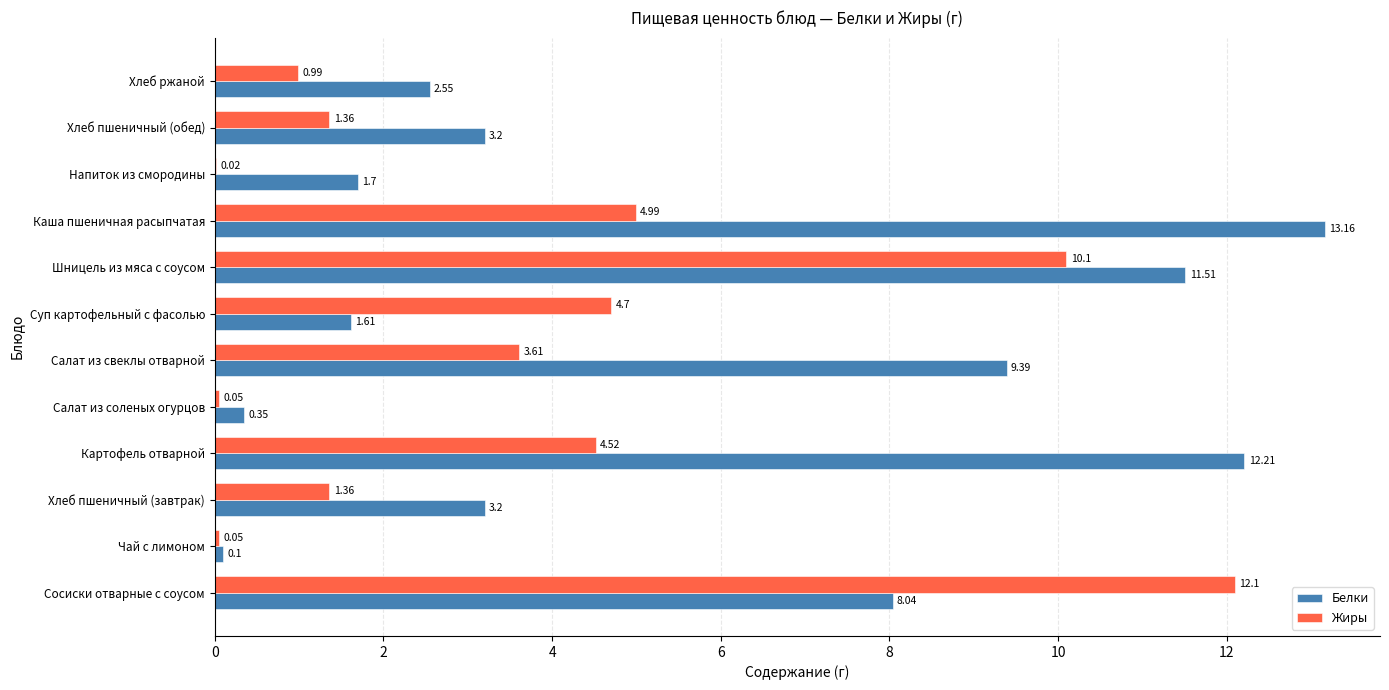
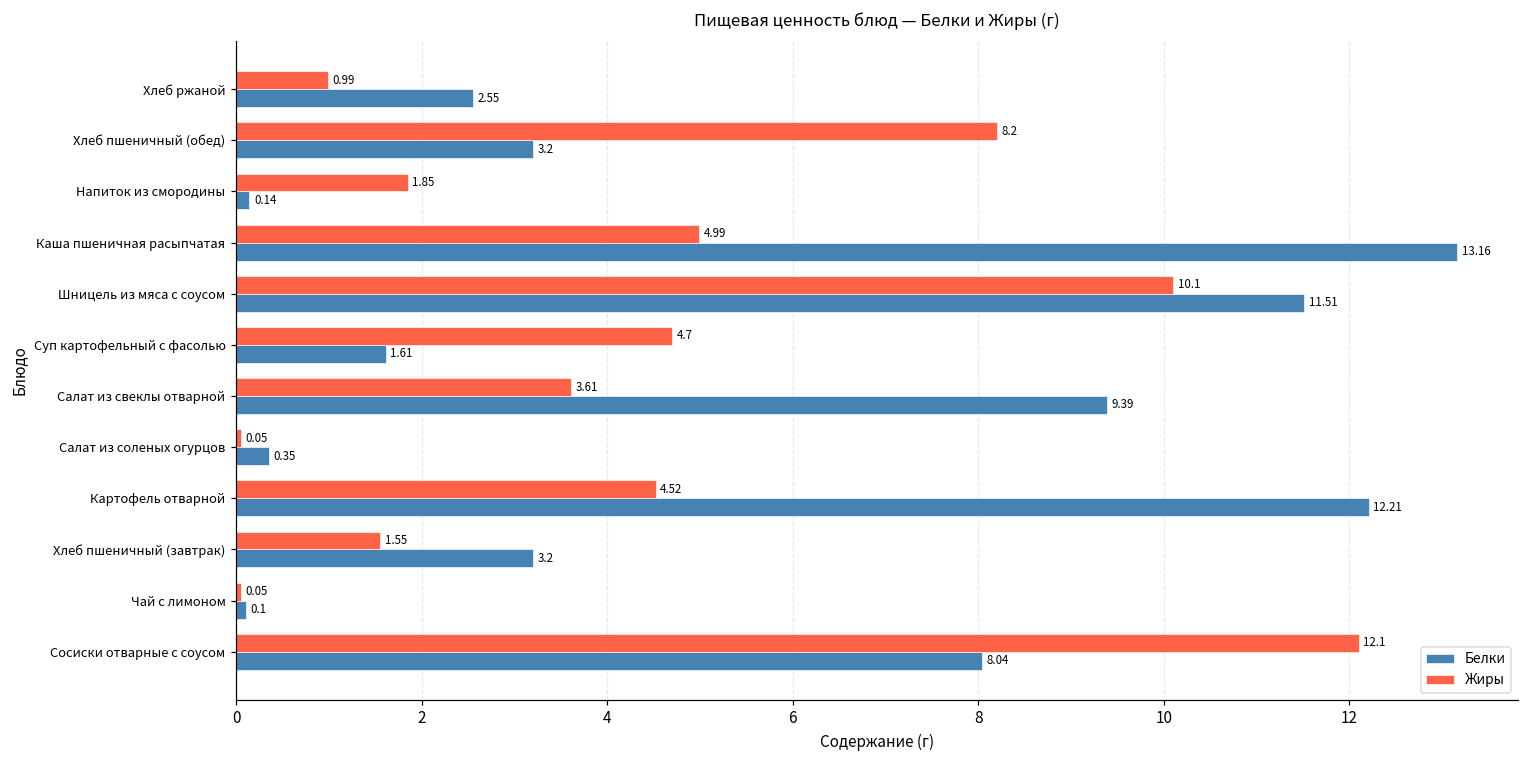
Жиры, Хлеб пшеничный (обед): 1.36 -> 8.2
Жиры, Напиток из смородины: 0.02 -> 1.85
Белки, Напиток из смородины: 1.7 -> 0.14
Жиры, Хлеб пшеничный (завтрак): 1.36 -> 1.55
